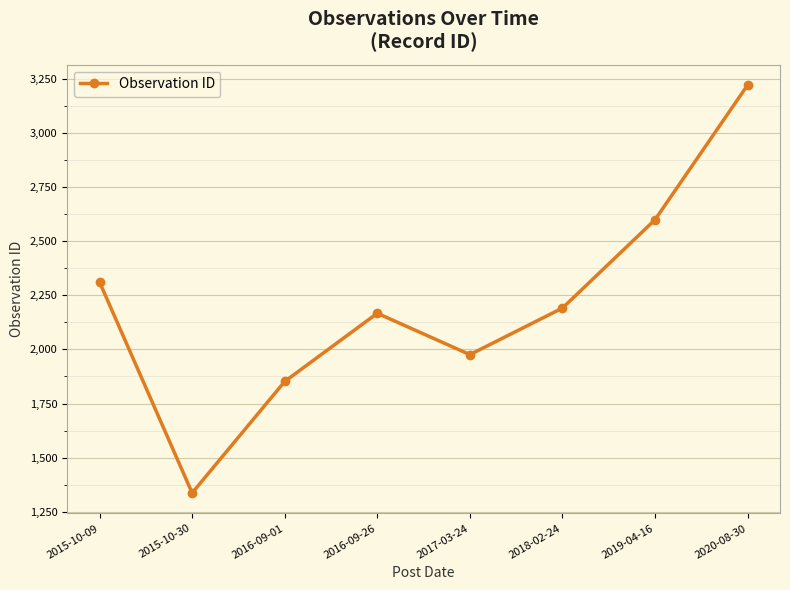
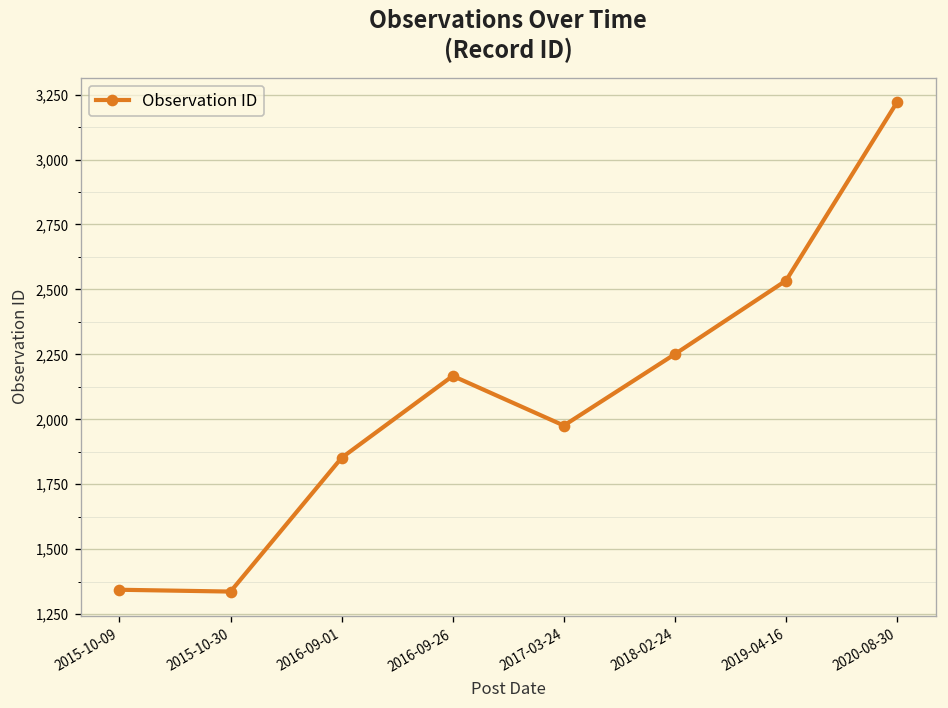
2015-10-09: 2,310 -> 1,340
2018-02-24: 2,190 -> 2,250
2019-04-16: 2,600 -> 2,530
